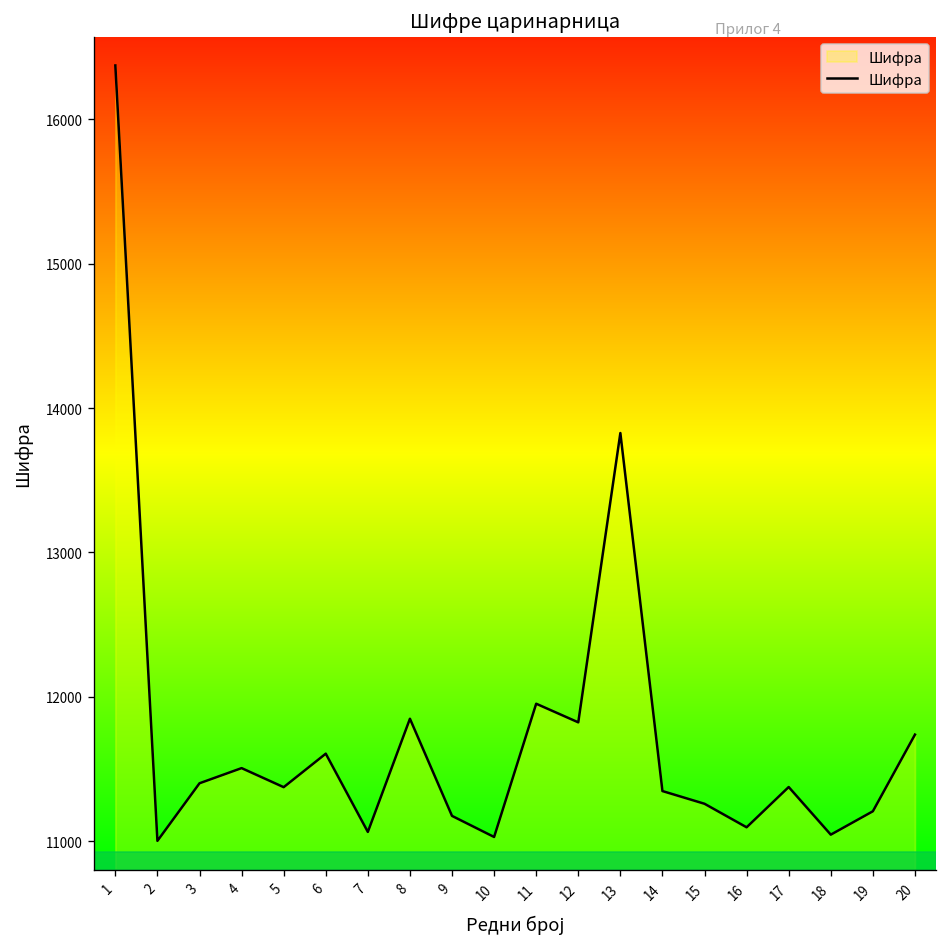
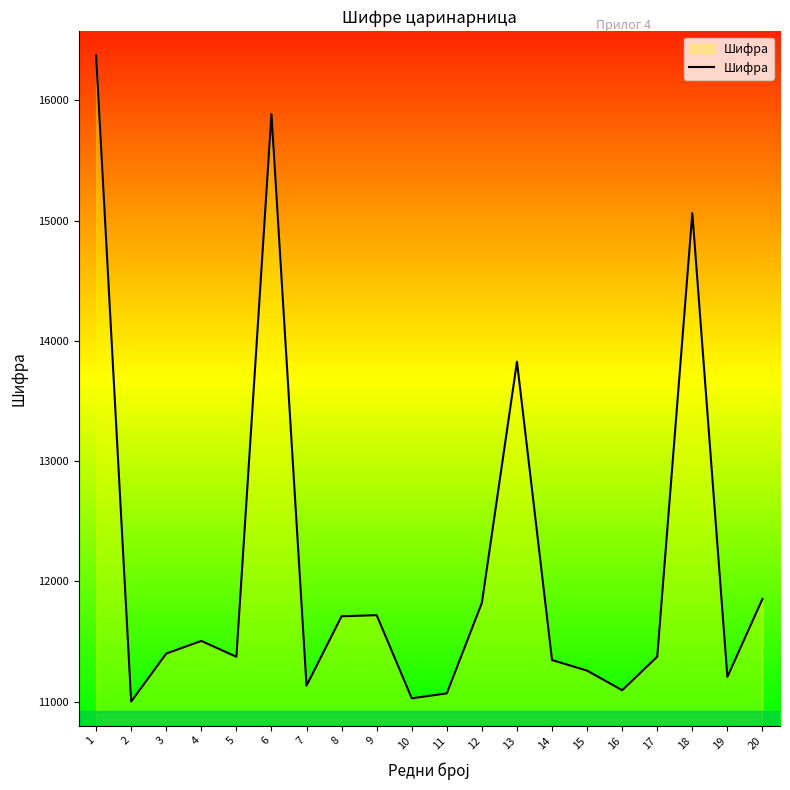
6: 11610 -> 15890
7: 11060 -> 11130
8: 11850 -> 11710
9: 11180 -> 11720
11: 11950 -> 11070
18: 11050 -> 15060
20: 11740 -> 11860
